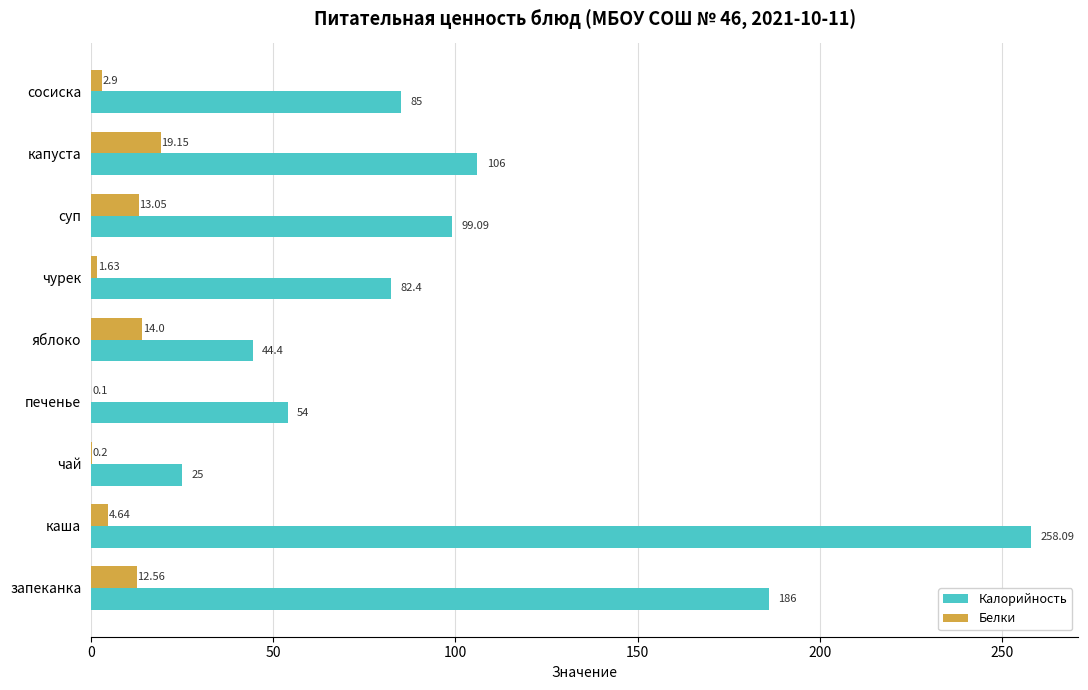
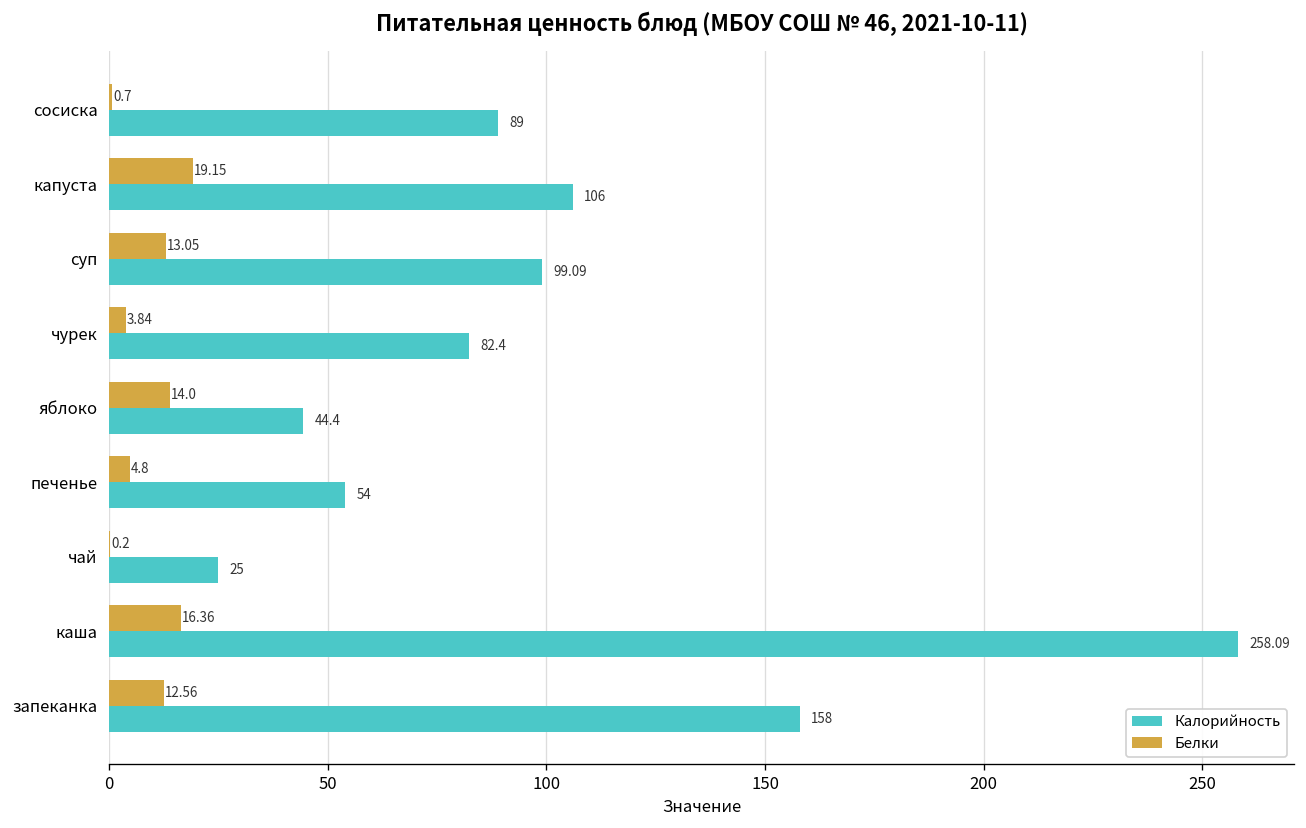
Белки, сосиска: 2.9 -> 0.7
Калорийность, сосиска: 85 -> 89
Белки, чурек: 1.63 -> 3.84
Белки, печенье: 0.1 -> 4.8
Белки, каша: 4.64 -> 16.36
Калорийность, запеканка: 186 -> 158
